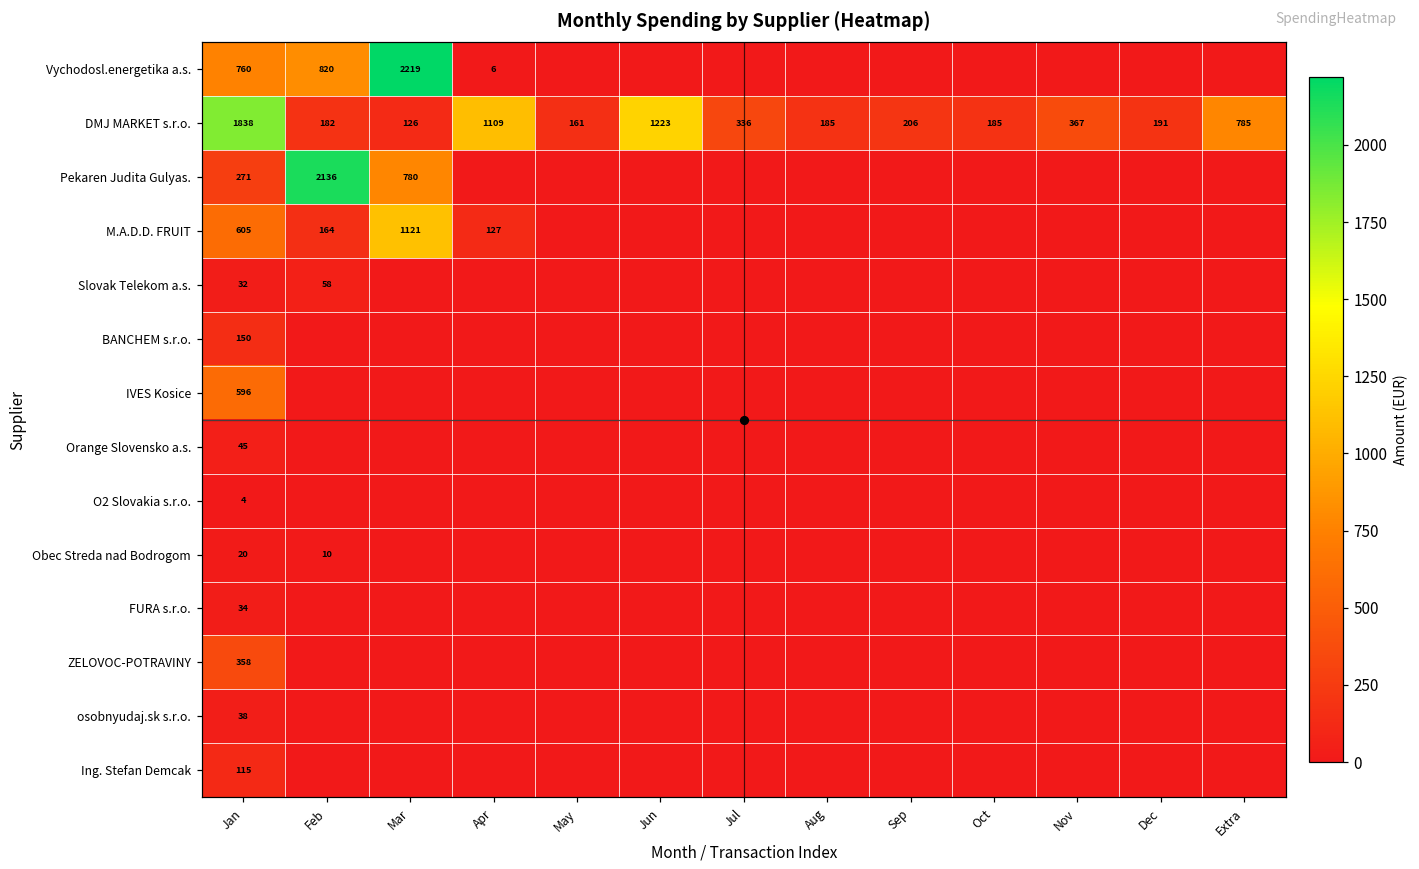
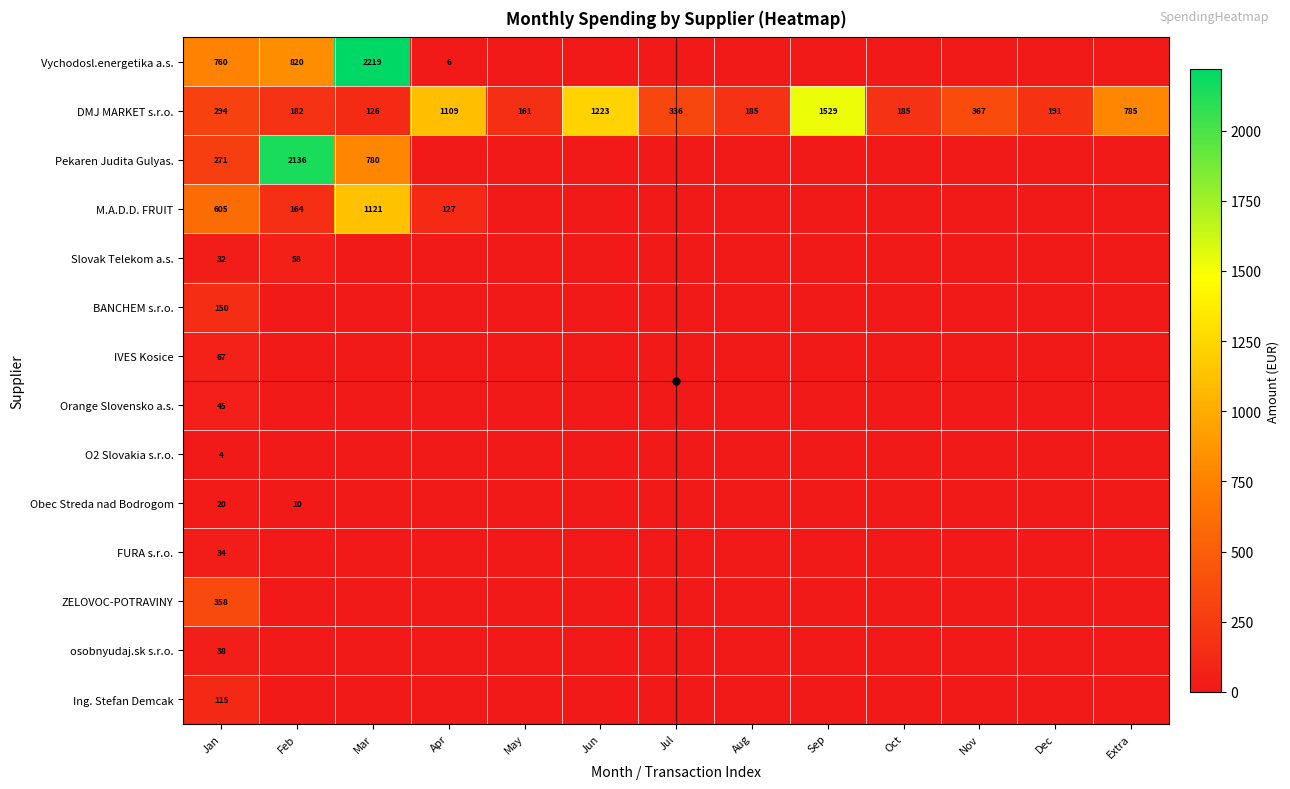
DMJ MARKET s.r.o., Jan: 1838 -> 294
DMJ MARKET s.r.o., Sep: 206 -> 1529
IVES Kosice, Jan: 596 -> 67
